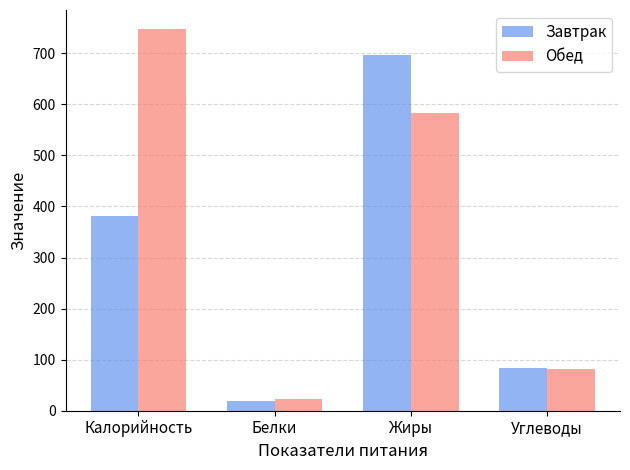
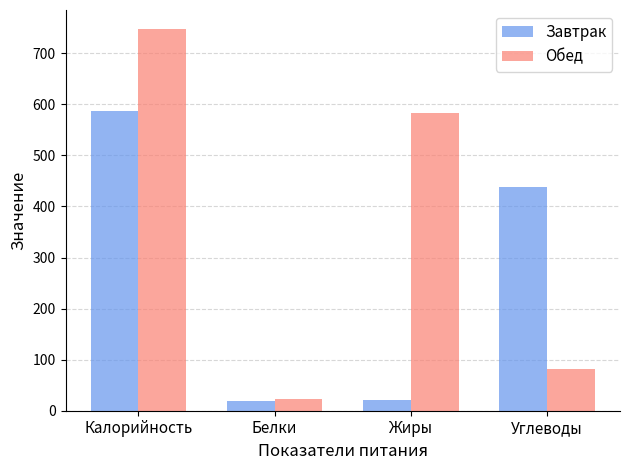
Завтрак, Калорийность: 380 -> 590
Завтрак, Жиры: 700 -> 20
Завтрак, Углеводы: 80 -> 440
